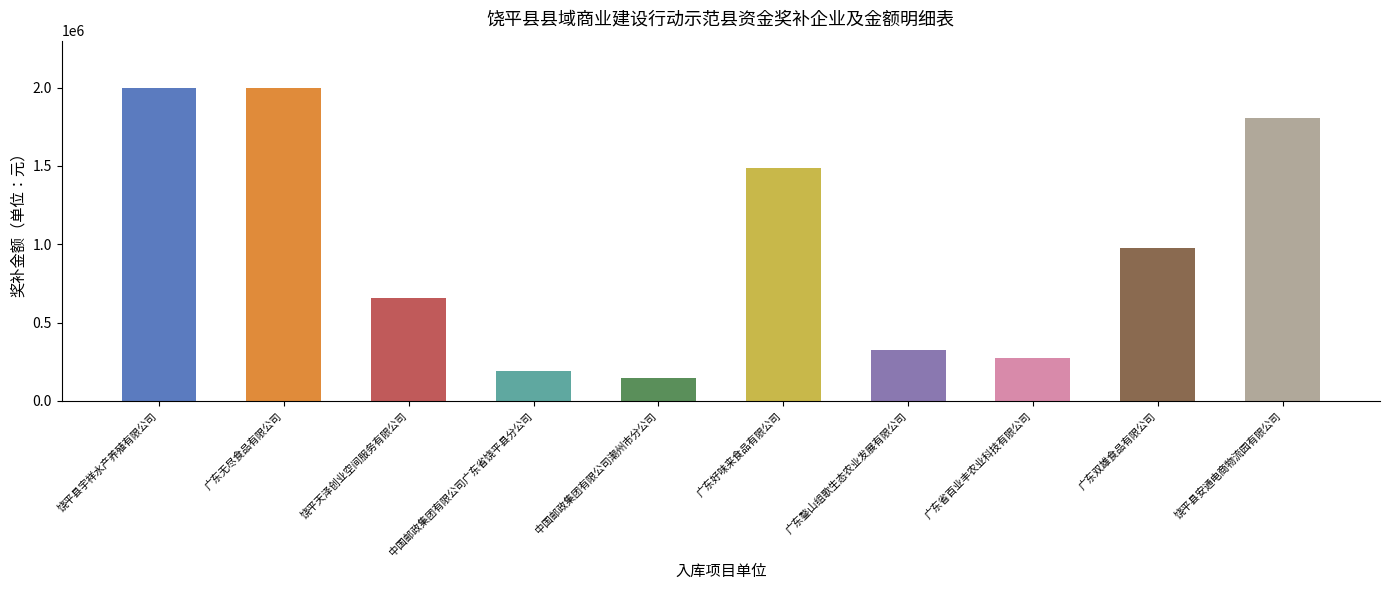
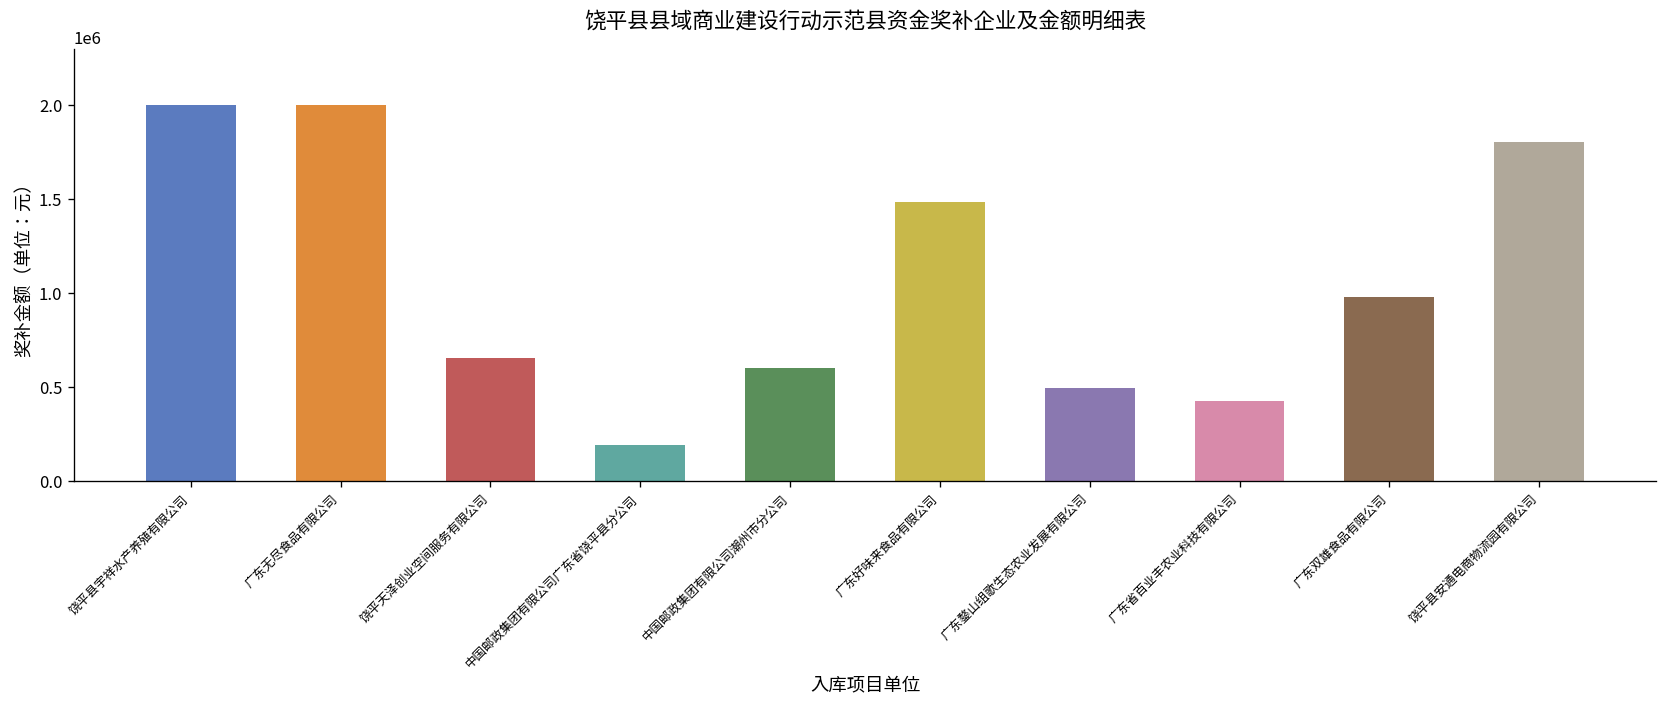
中国邮政集团有限公司潮州市分公司: 140000 -> 600000
广东鍪山组歌生态农业发展有限公司: 320000 -> 500000
广东省百业丰农业科技有限公司: 270000 -> 430000
